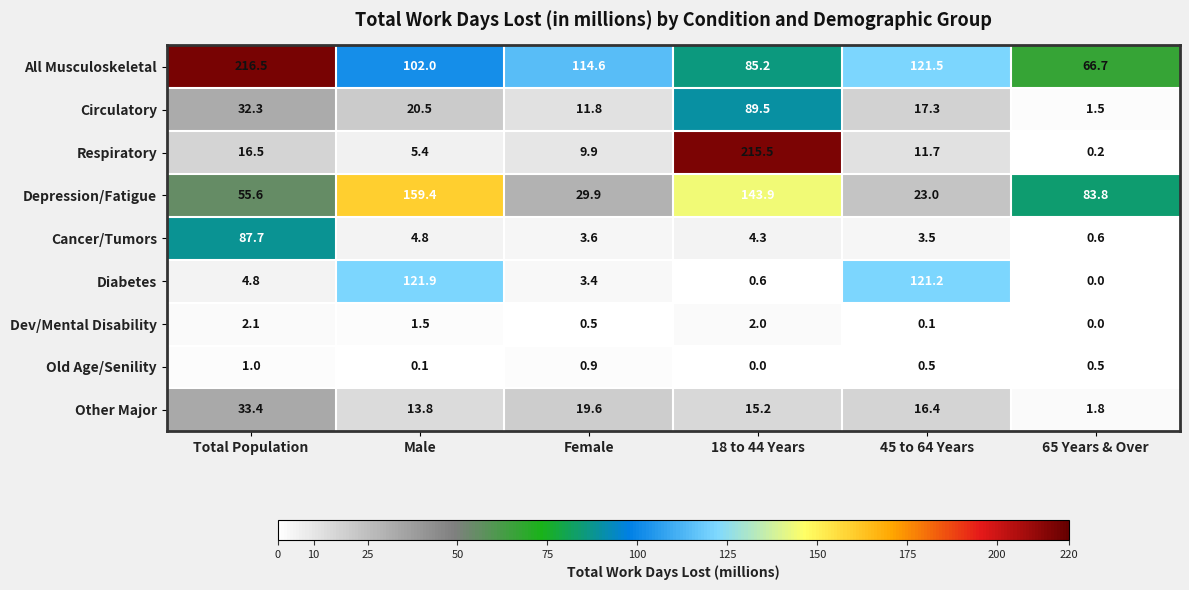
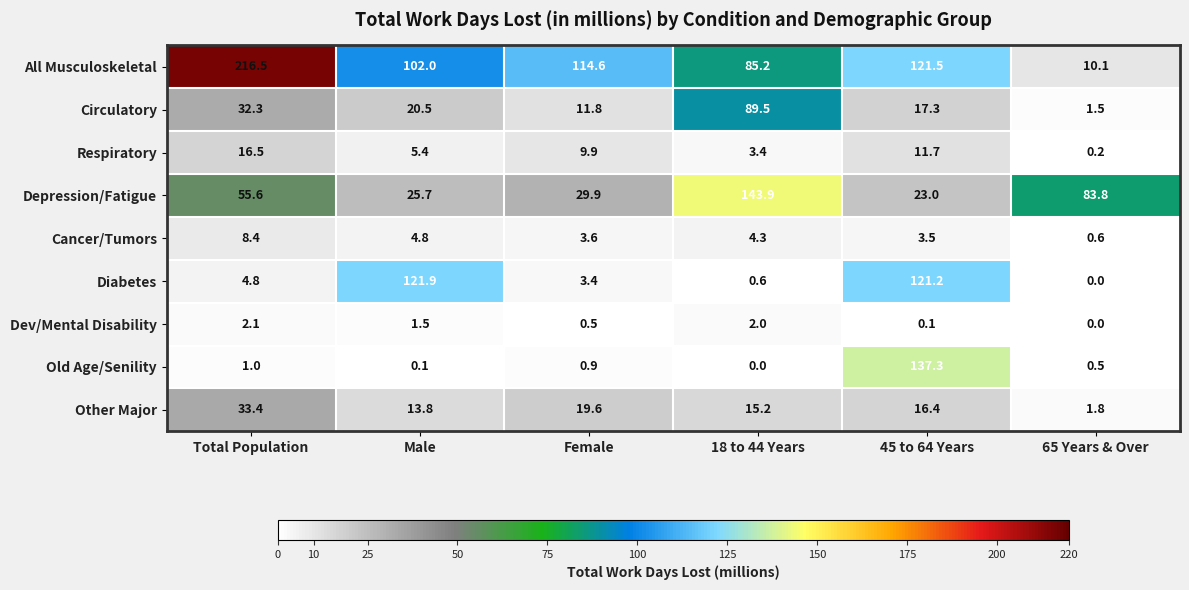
All Musculoskeletal, 65 Years & Over: 66.7 -> 10.1
Respiratory, 18 to 44 Years: 215.5 -> 3.4
Depression/Fatigue, Male: 159.4 -> 25.7
Cancer/Tumors, Total Population: 87.7 -> 8.4
Old Age/Senility, 45 to 64 Years: 0.5 -> 137.3
